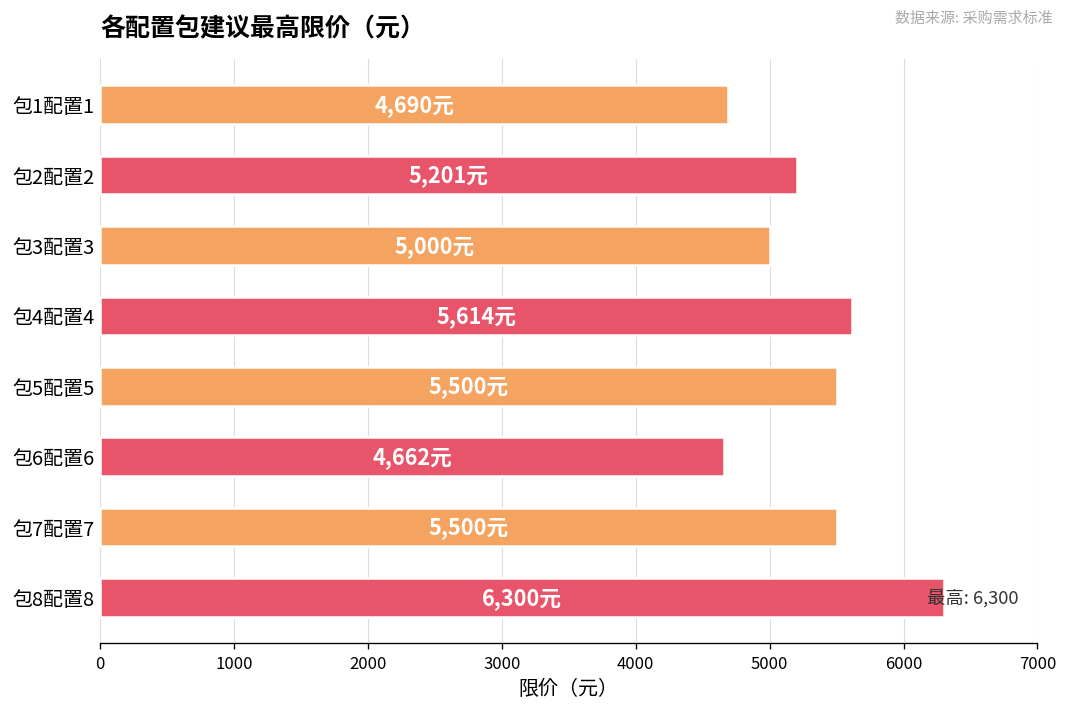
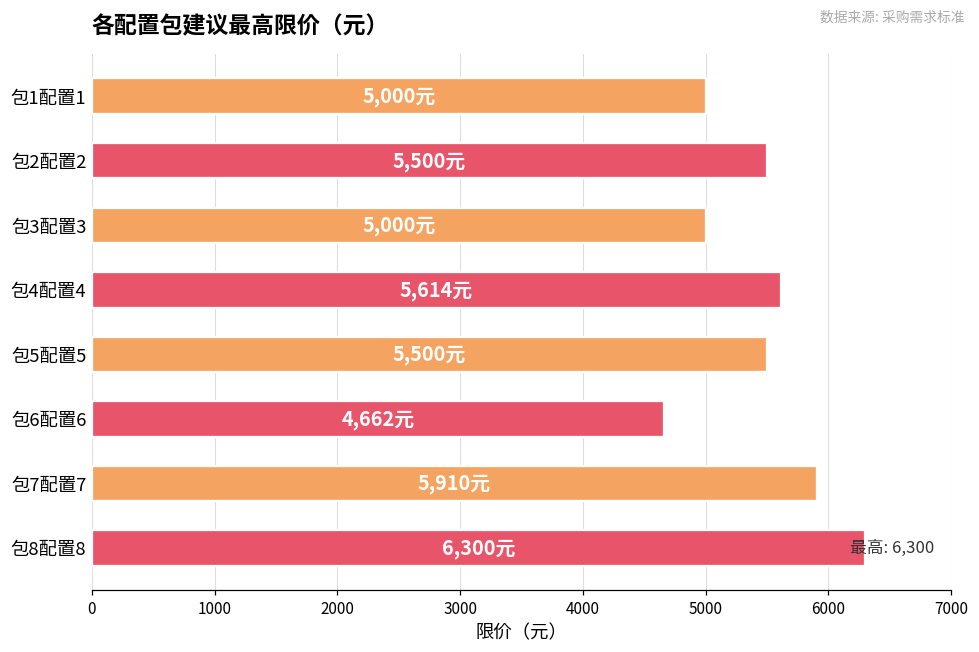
包1配置1: 4,690元 -> 5,000元
包2配置2: 5,201元 -> 5,500元
包7配置7: 5,500元 -> 5,910元
